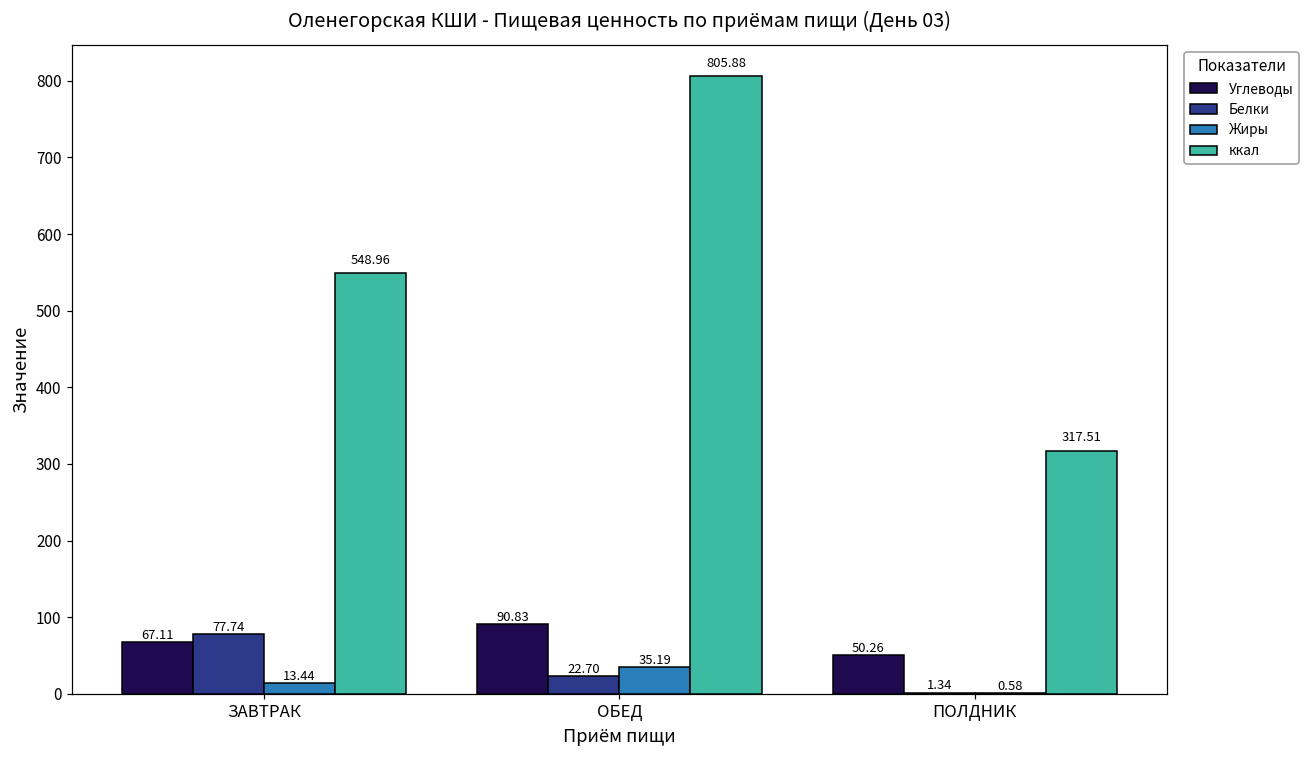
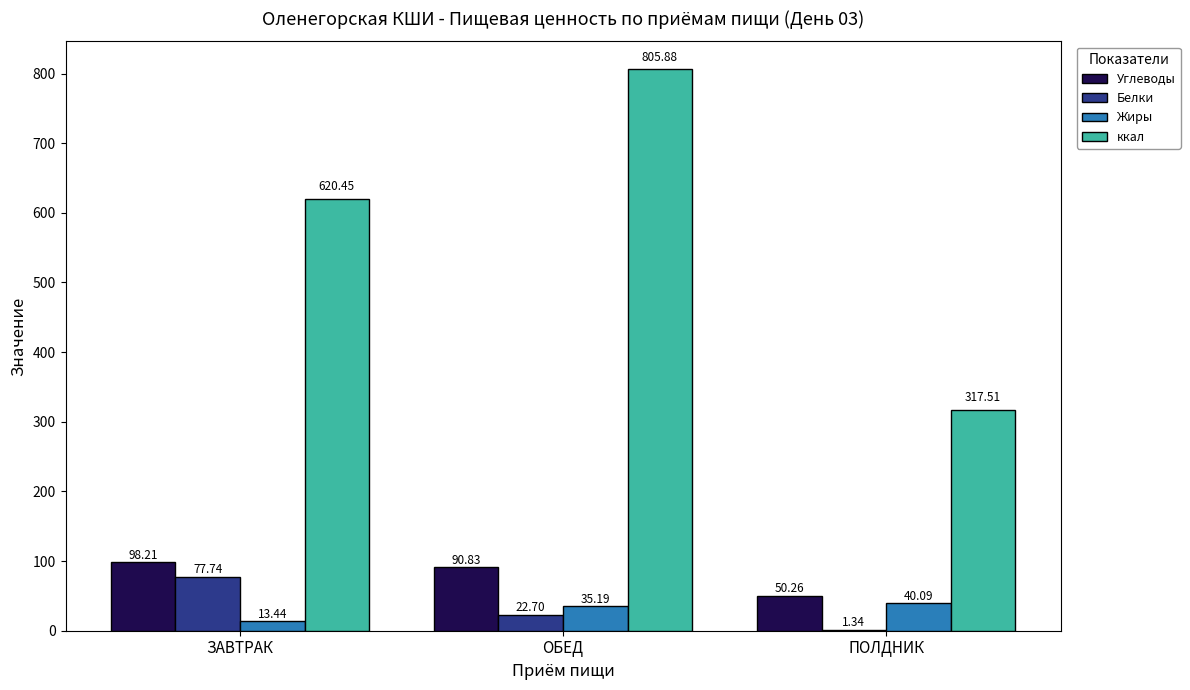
Углеводы, ЗАВТРАК: 67.11 -> 98.21
ккал, ЗАВТРАК: 548.96 -> 620.45
Жиры, ПОЛДНИК: 0.58 -> 40.09
